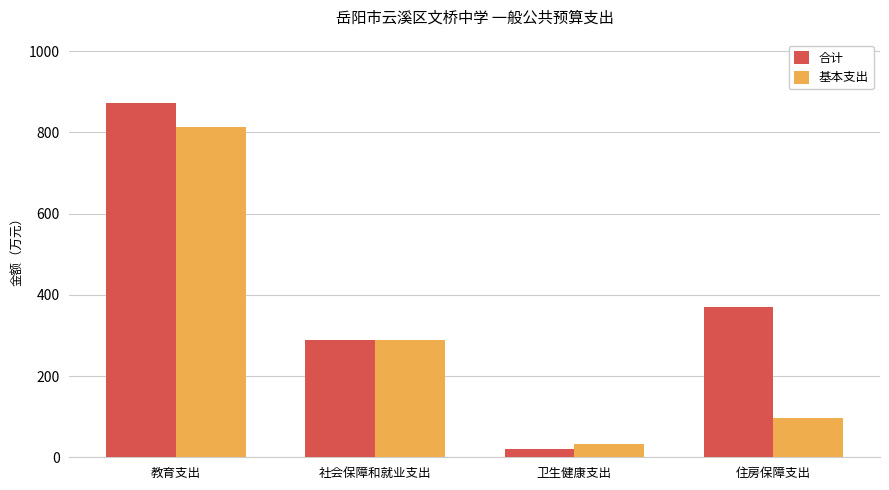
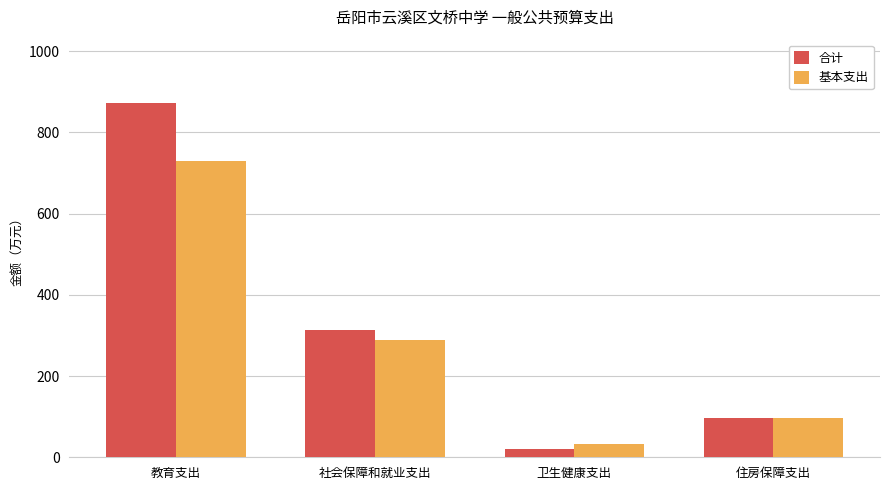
基本支出, 教育支出: 810 -> 730
合计, 社会保障和就业支出: 290 -> 310
合计, 住房保障支出: 370 -> 100
